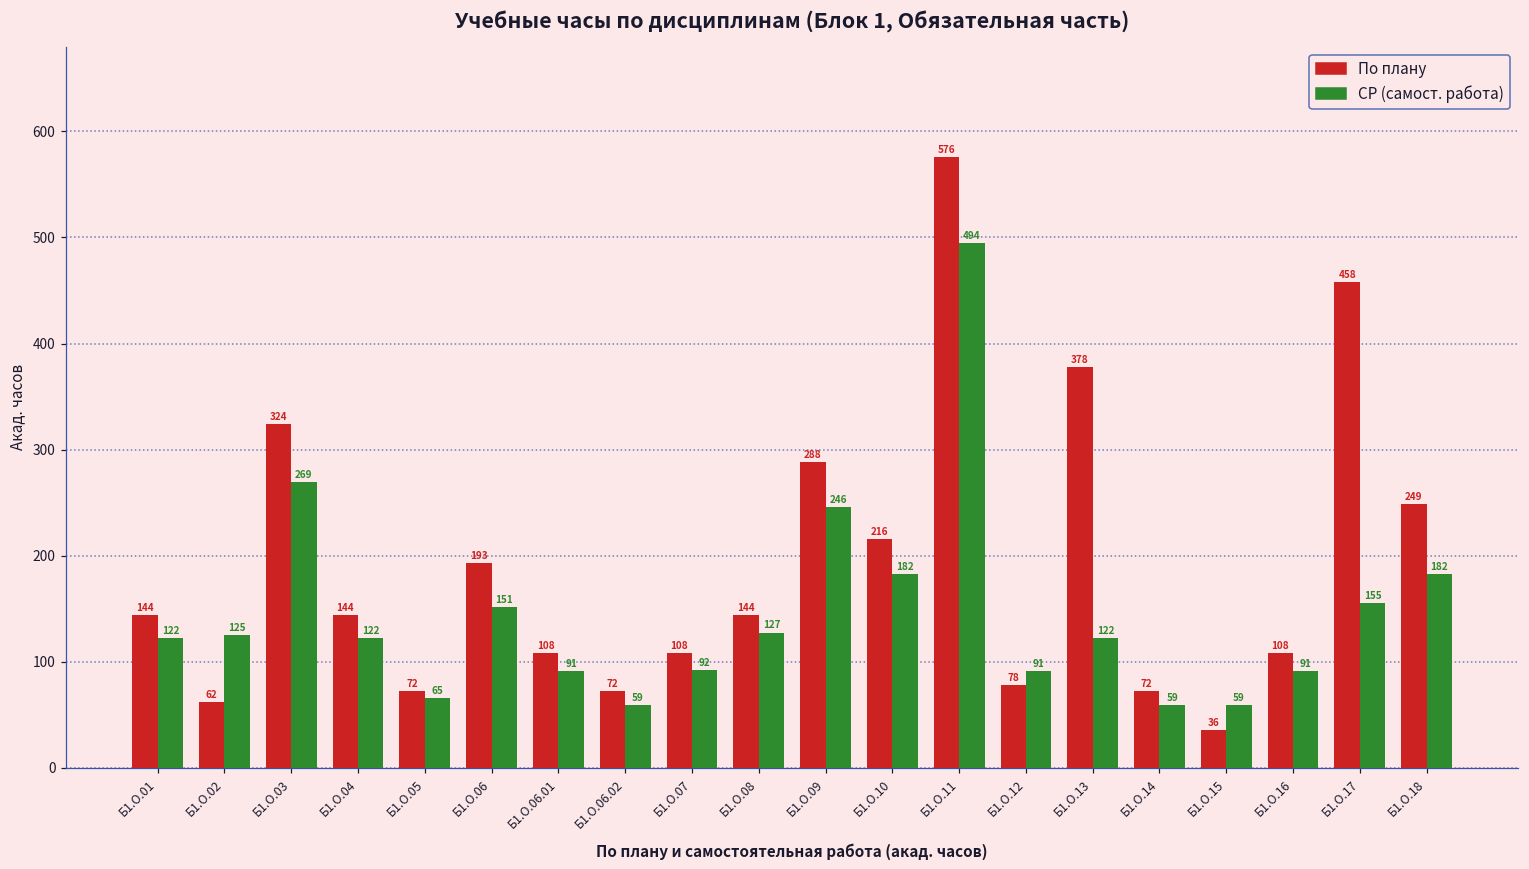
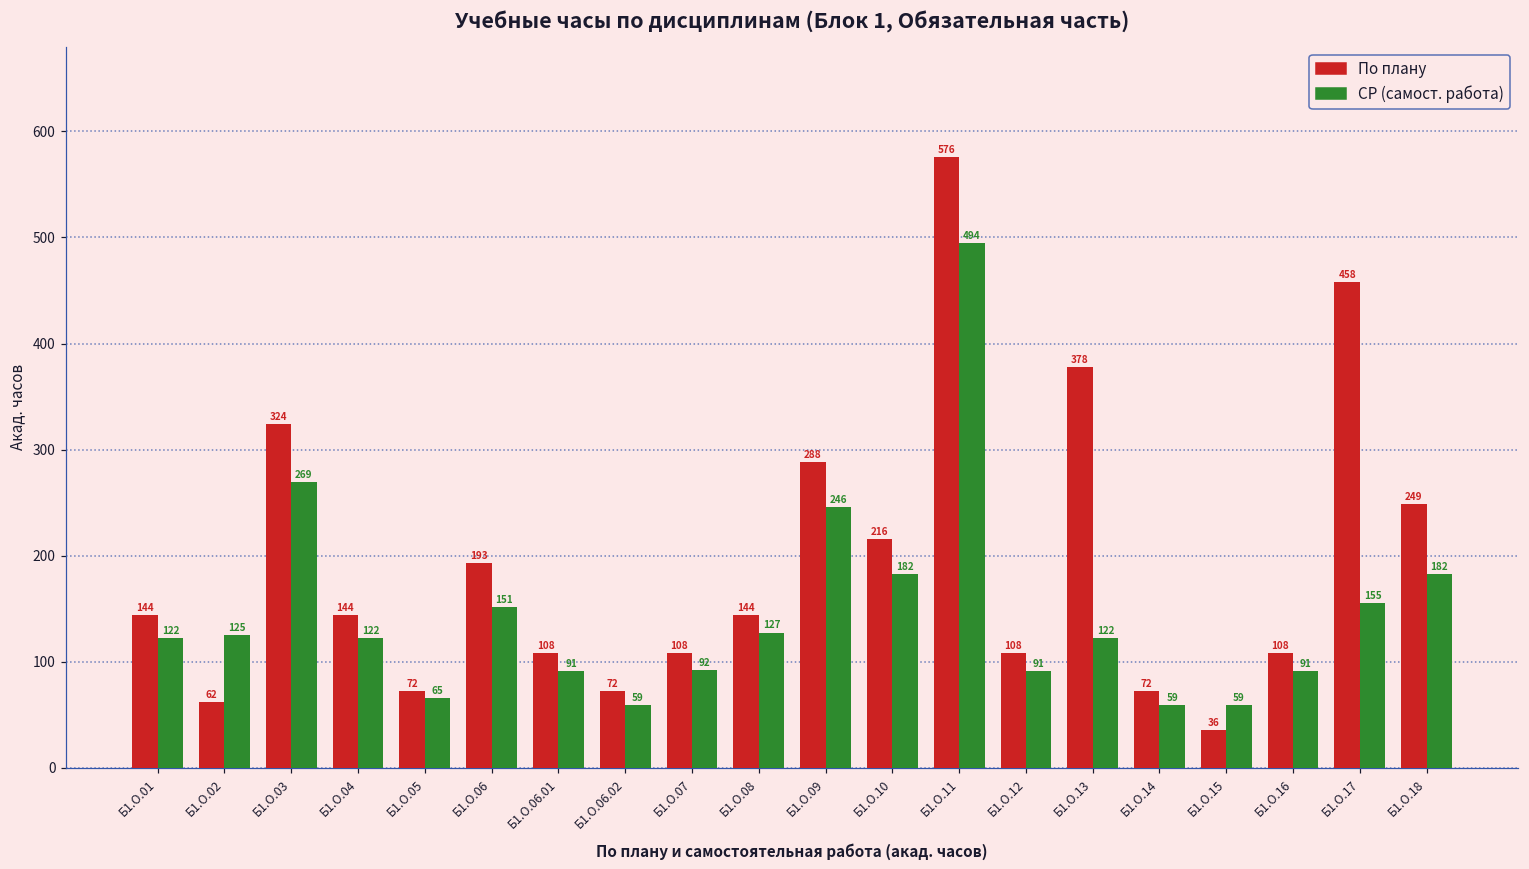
По плану, Б1.О.12: 78 -> 108
